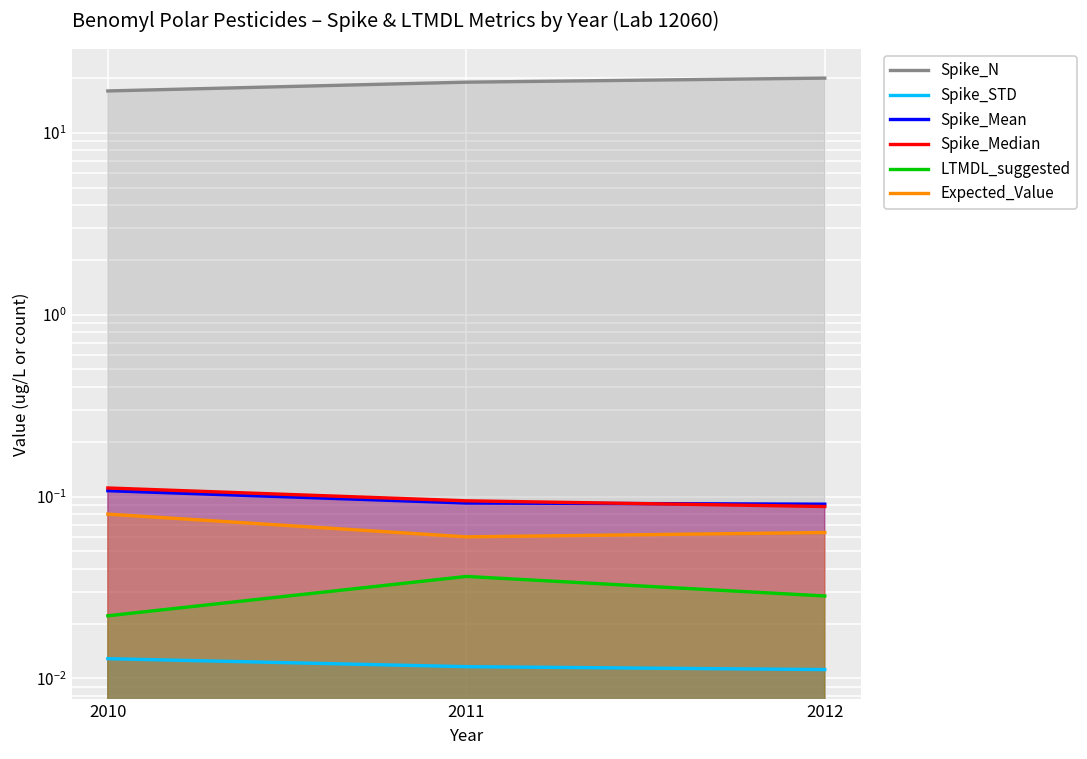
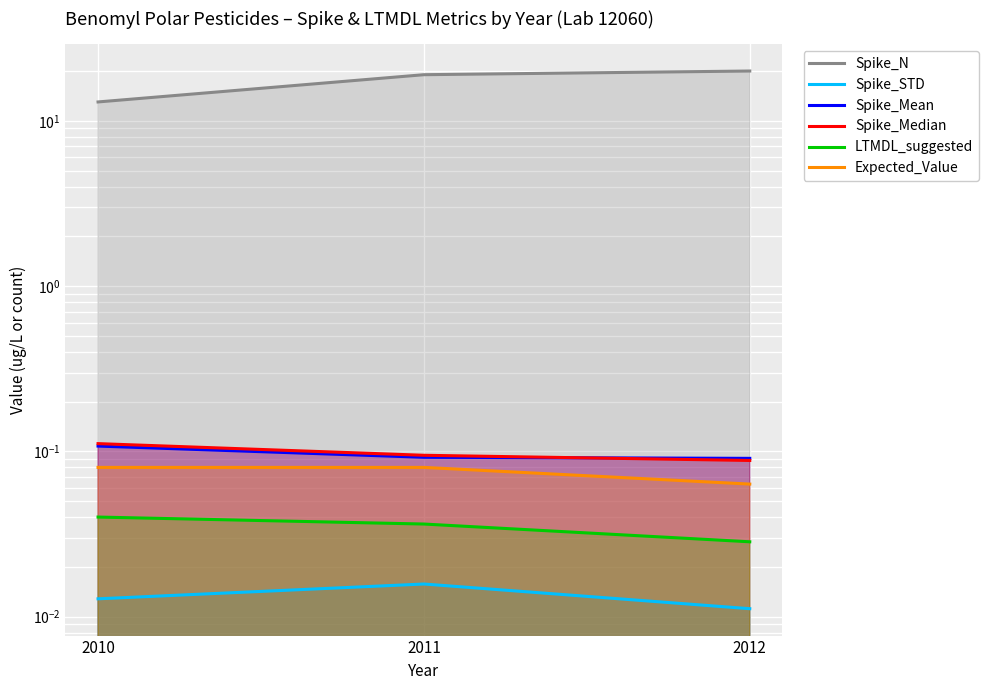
Spike_N, 2010: 17 -> 13
LTMDL_suggested, 2010: 0.022 -> 0.040
Spike_STD, 2011: 0.012 -> 0.016
Expected_Value, 2011: 0.06 -> 0.08
